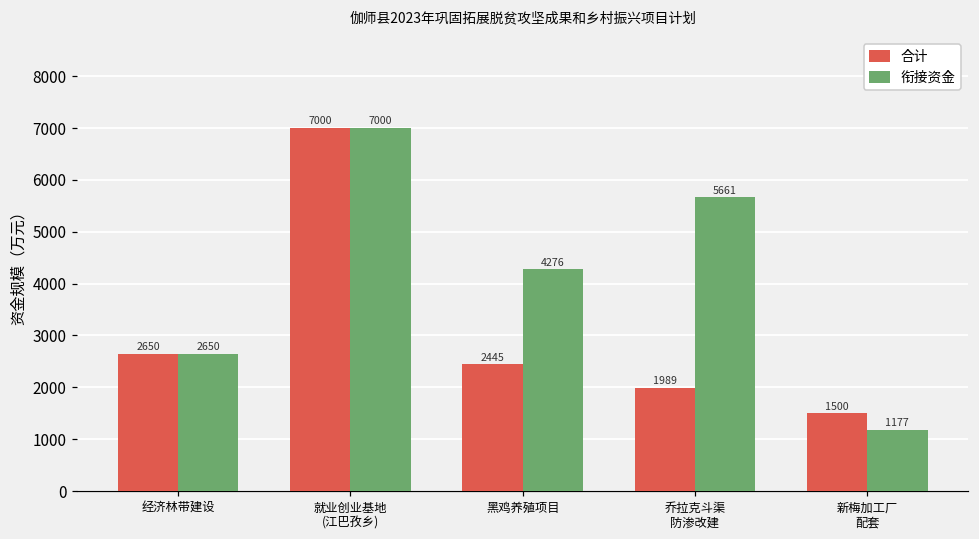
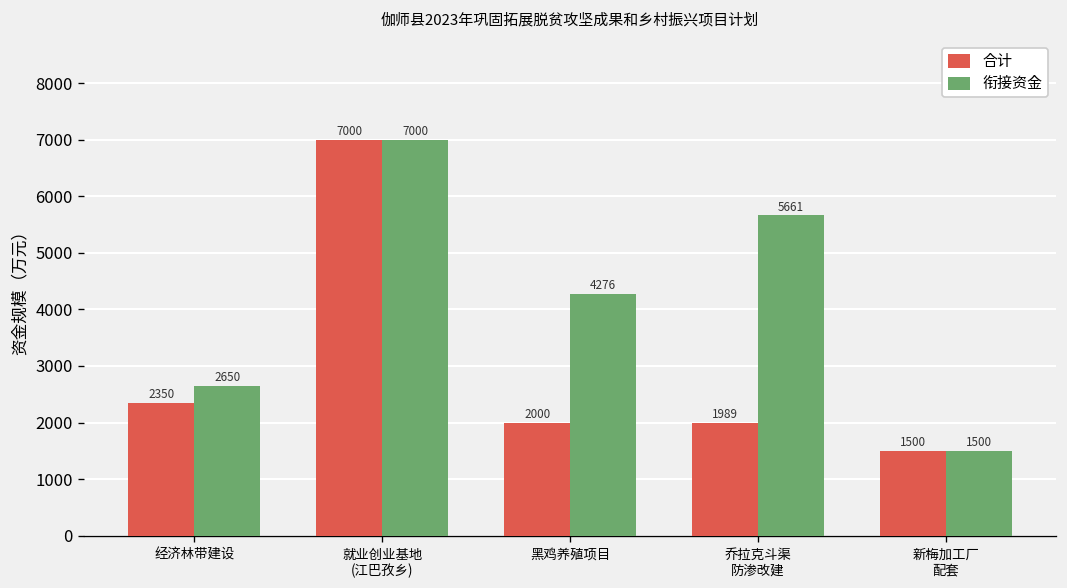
合计, 经济林带建设: 2650 -> 2350
合计, 黑鸡养殖项目: 2445 -> 2000
衔接资金, 新梅加工厂 配套: 1177 -> 1500
